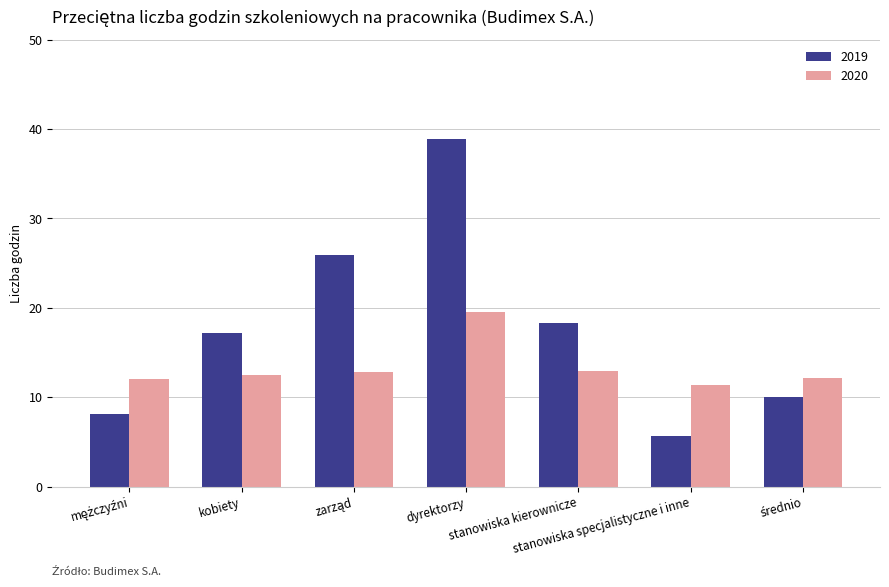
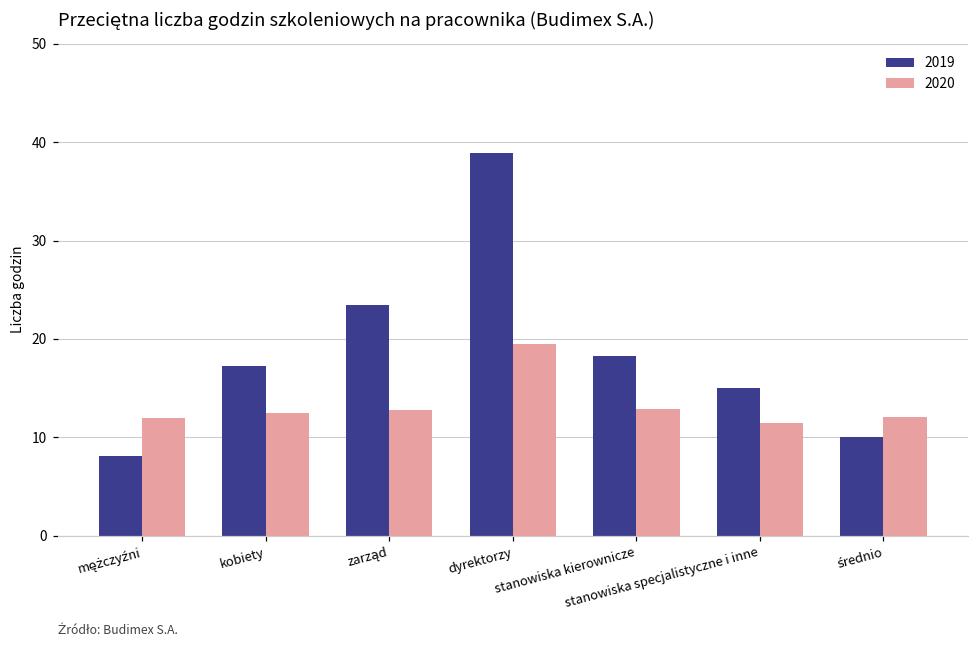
2019, zarząd: 26 -> 23
2019, stanowiska specjalistyczne i inne: 6 -> 15
